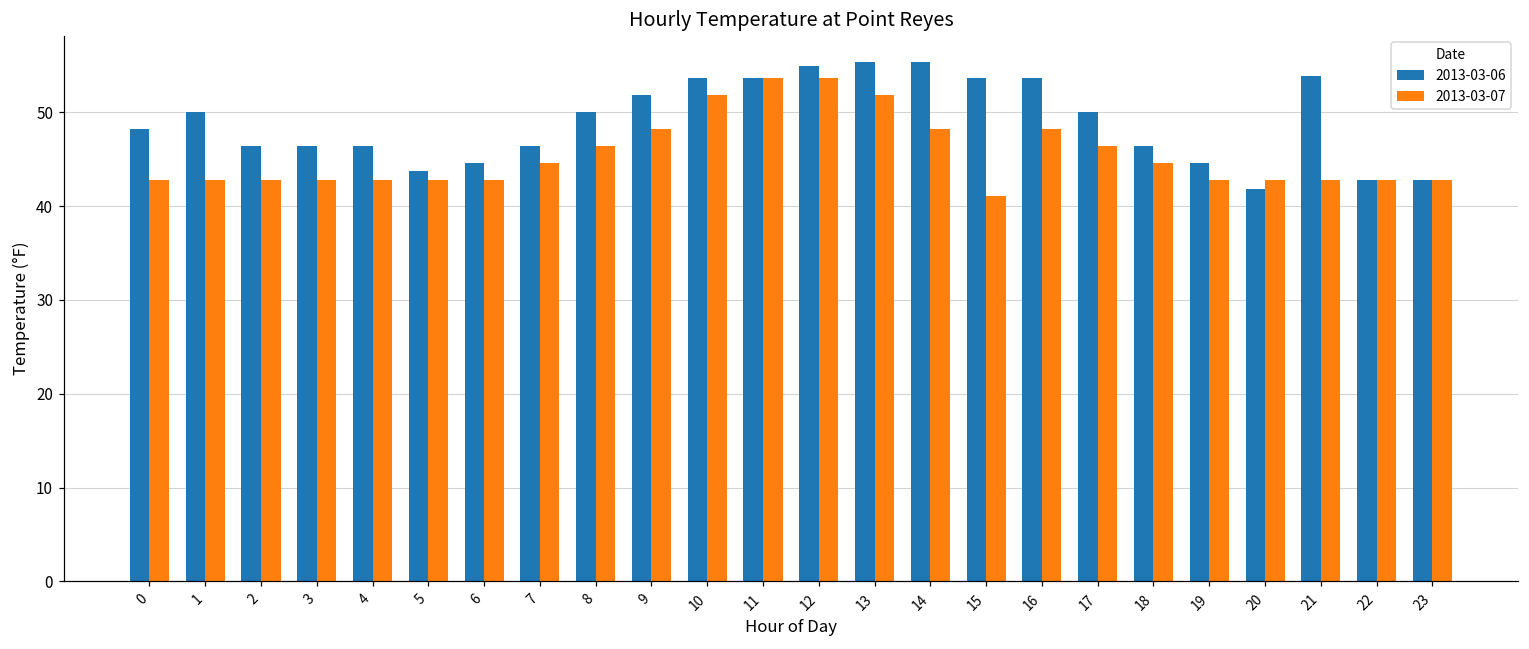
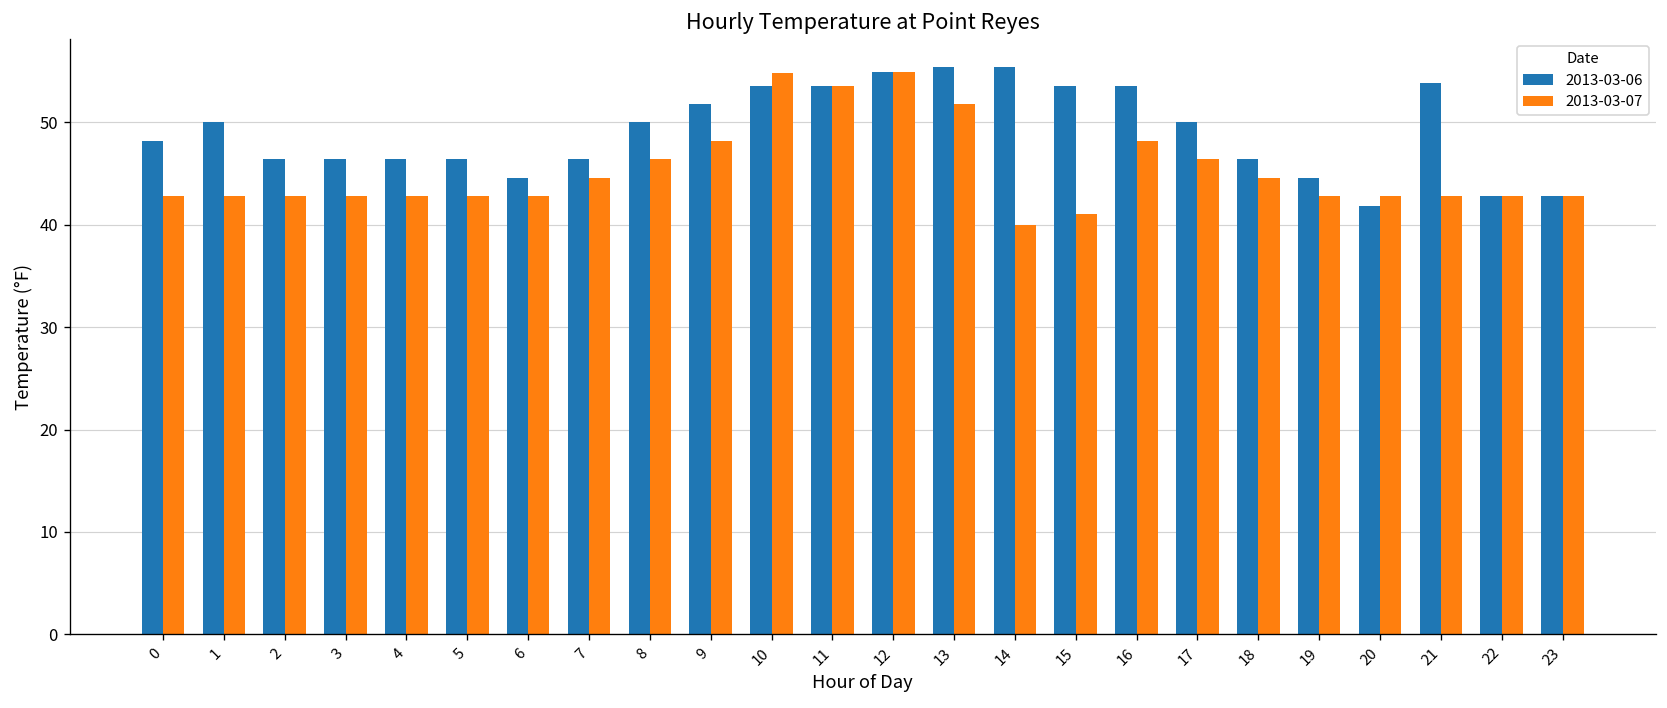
2013-03-06, 5: 44 -> 46
2013-03-07, 10: 52 -> 55
2013-03-07, 12: 54 -> 55
2013-03-07, 14: 48 -> 40
